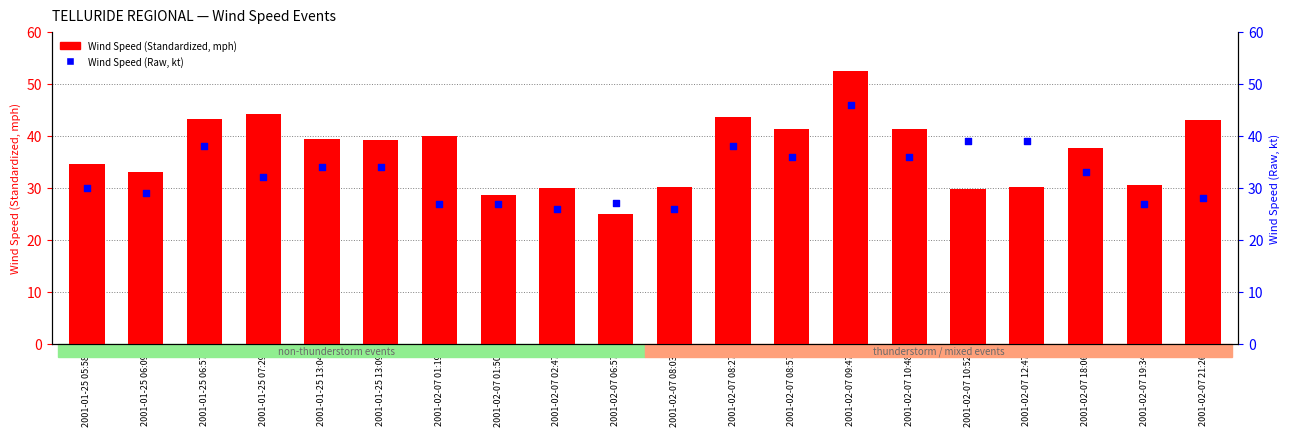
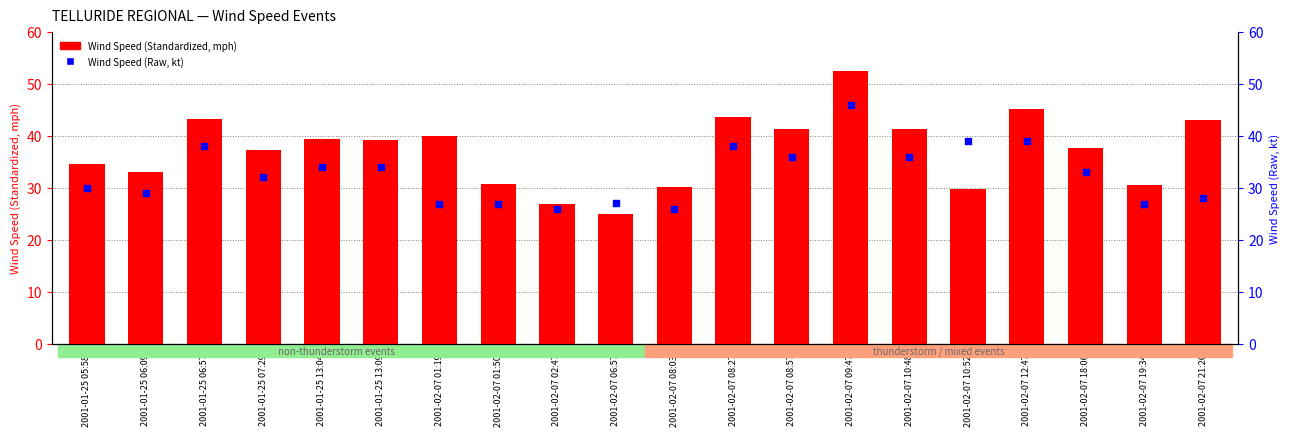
Wind Speed (Standardized, mph), 2001-01-25 07:29: 44 -> 37
Wind Speed (Standardized, mph), 2001-02-07 01:50: 29 -> 31
Wind Speed (Standardized, mph), 2001-02-07 02:47: 30 -> 27
Wind Speed (Standardized, mph), 2001-02-07 12:47: 30 -> 45
